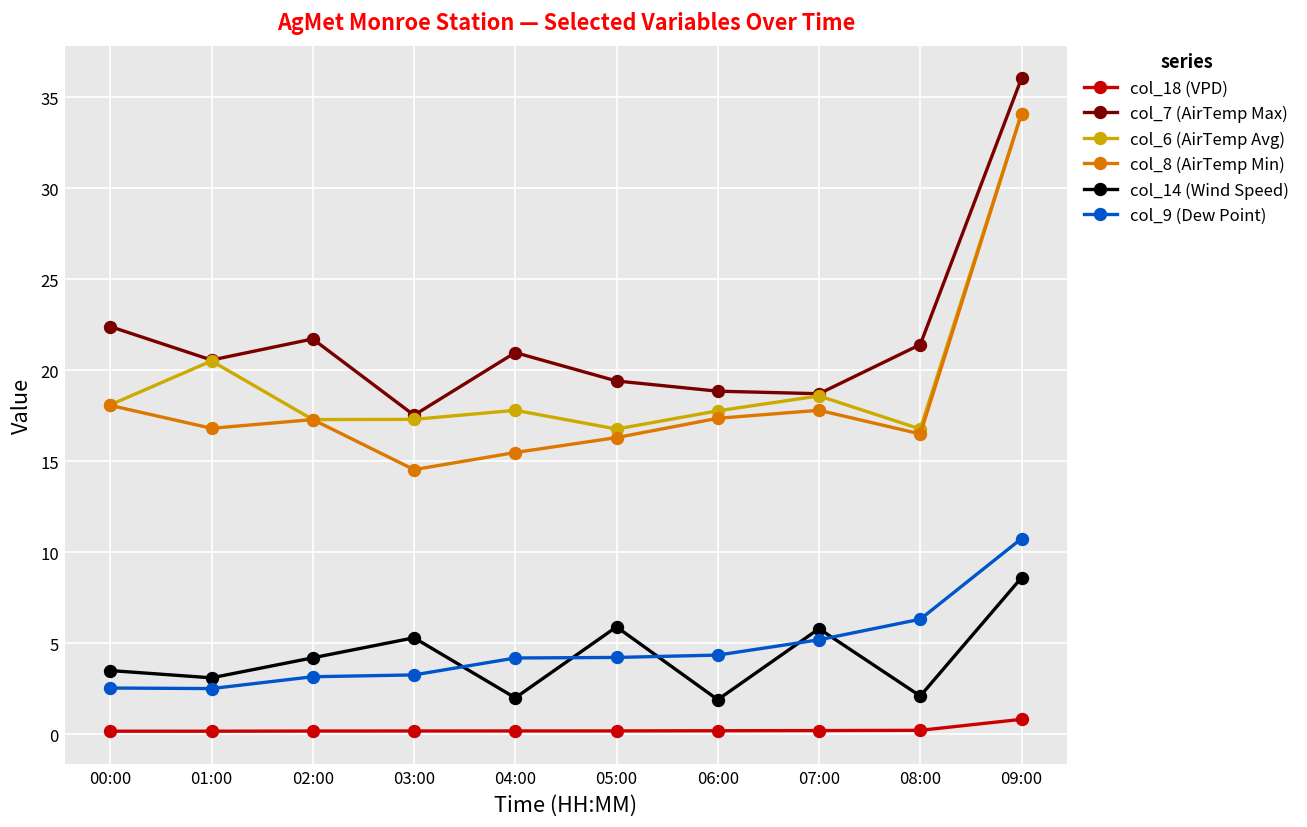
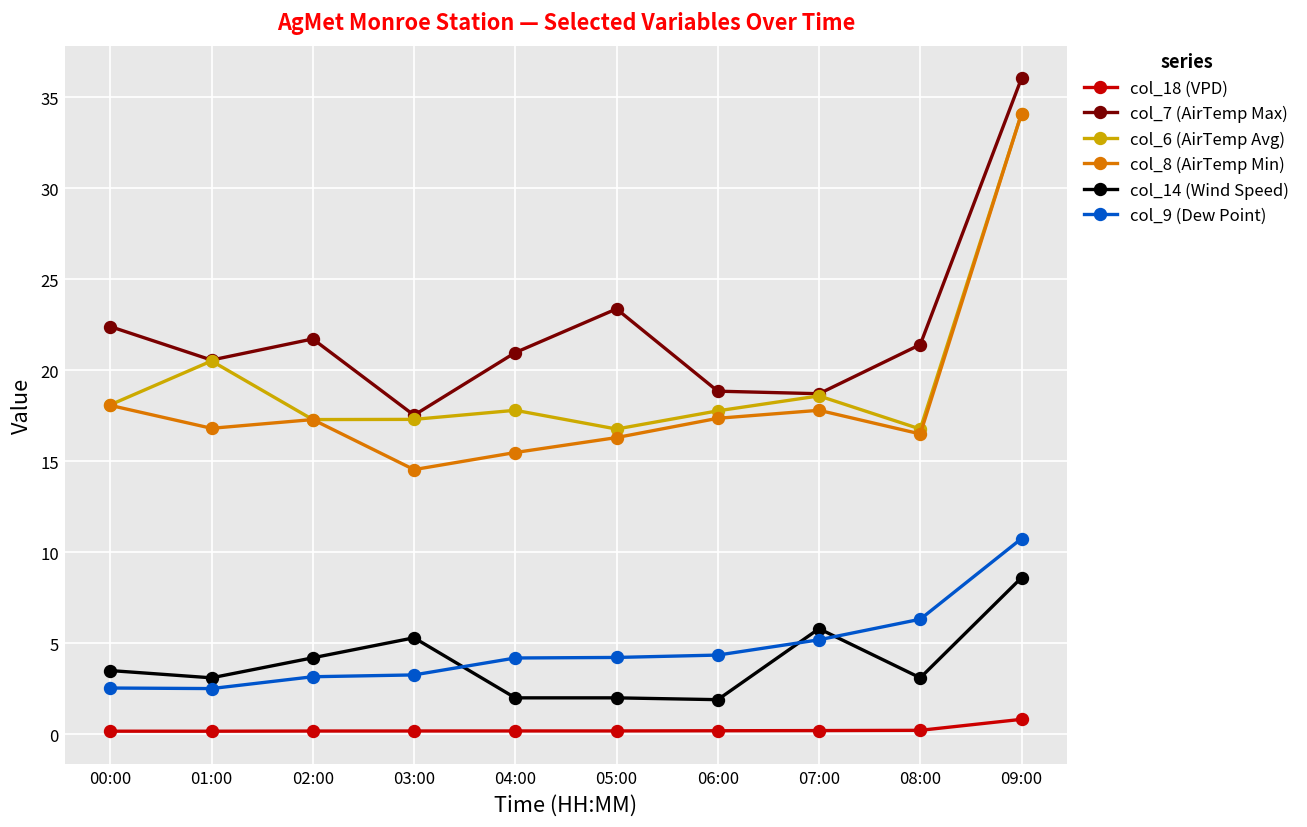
col_7 (AirTemp Max), 05:00: 19.4 -> 23.4
col_14 (Wind Speed), 05:00: 5.9 -> 2.0
col_14 (Wind Speed), 08:00: 2.1 -> 3.1
